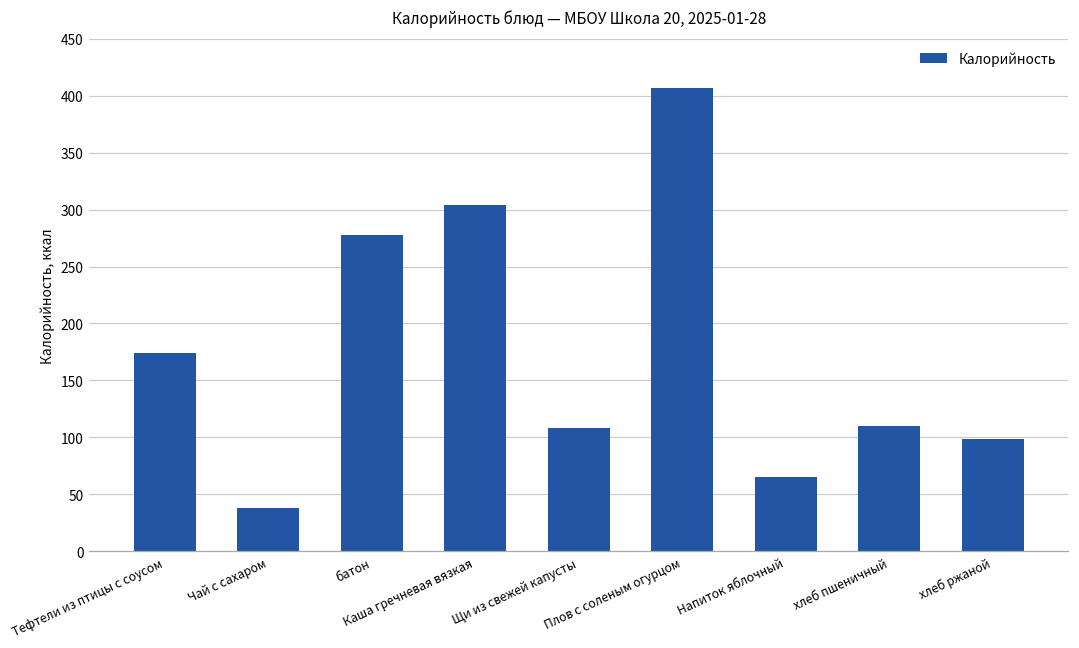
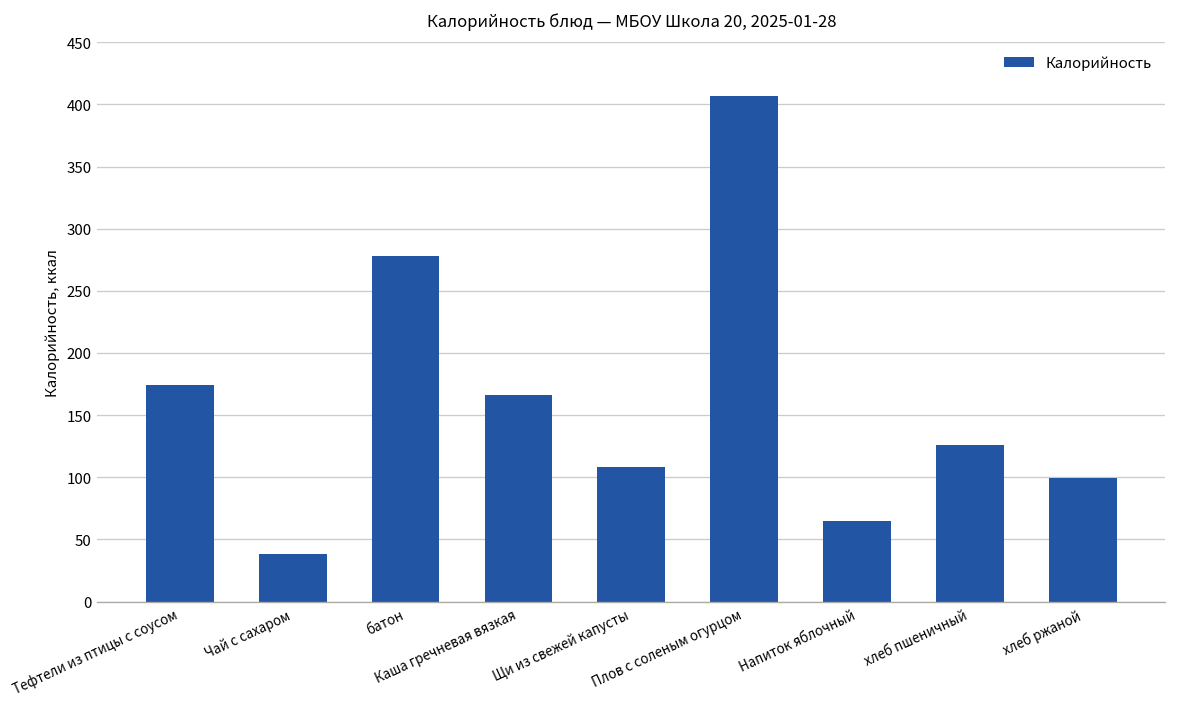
Каша гречневая вязкая: 304 -> 166
хлеб пшеничный: 110 -> 126
